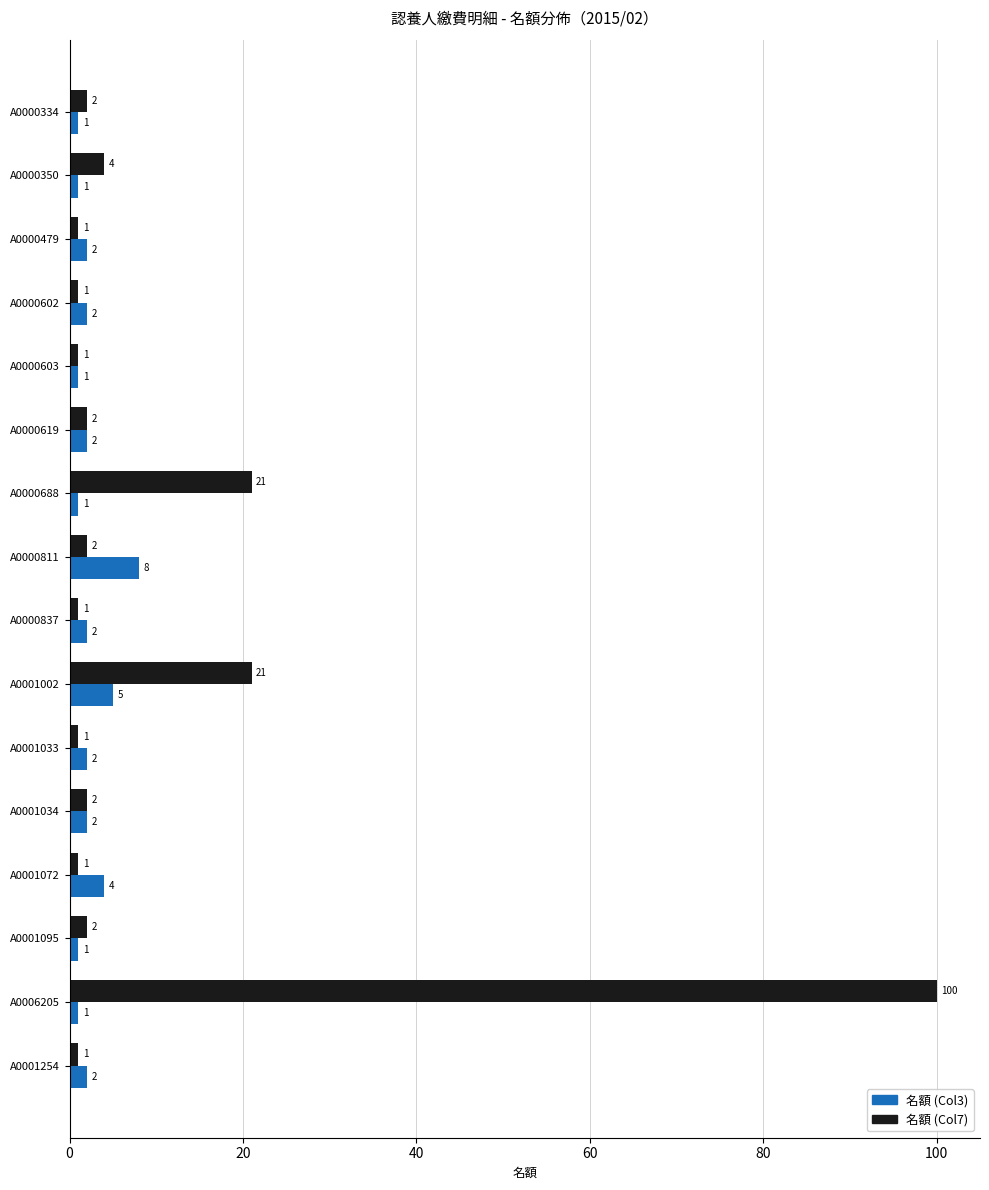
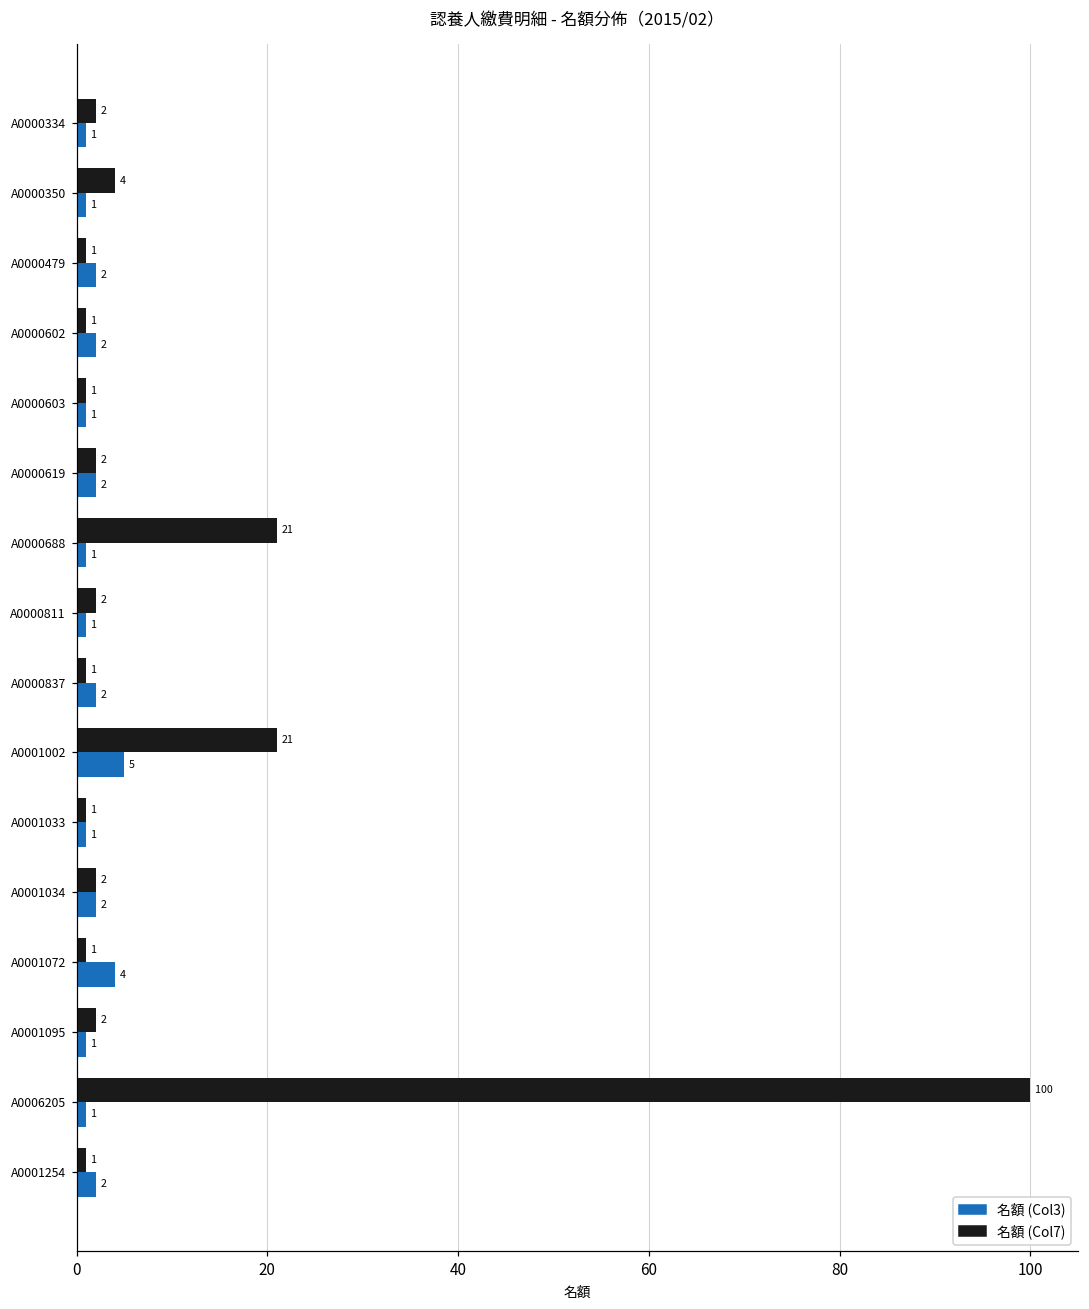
名額 (Col3), A0000811: 8 -> 1
名額 (Col3), A0001033: 2 -> 1
